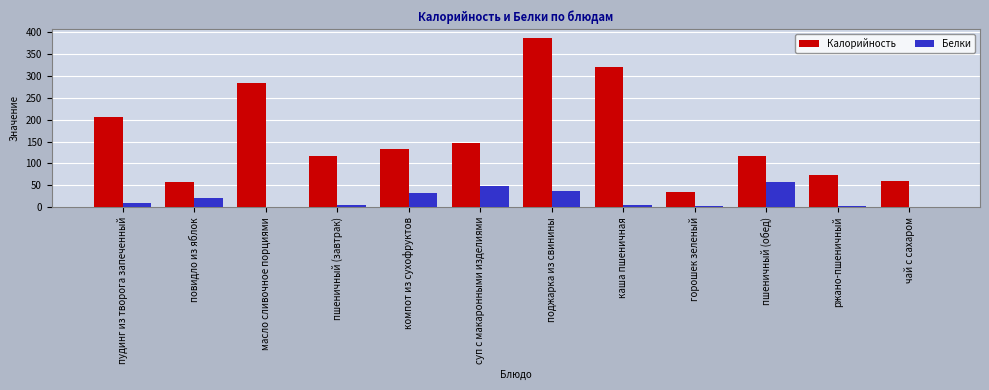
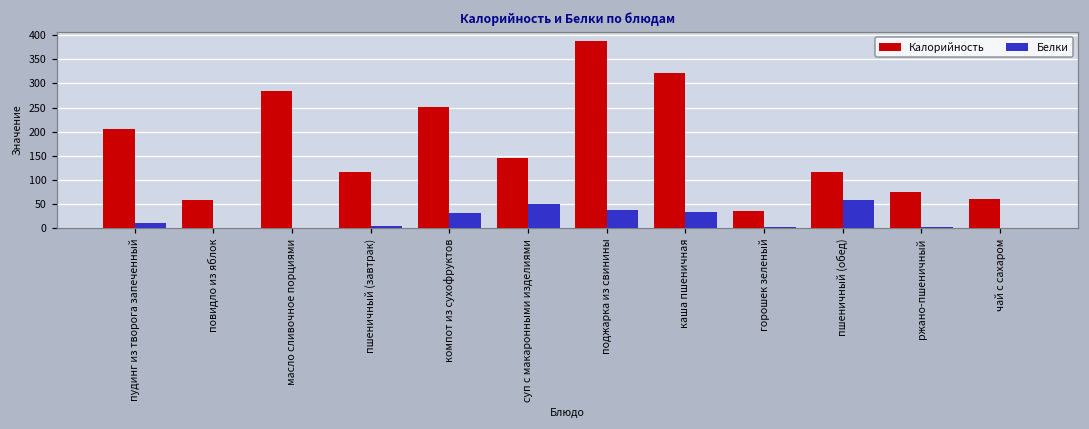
Белки, повидло из яблок: 20 -> 0
Калорийность, компот из сухофруктов: 130 -> 250
Белки, каша пшеничная: 0 -> 30
